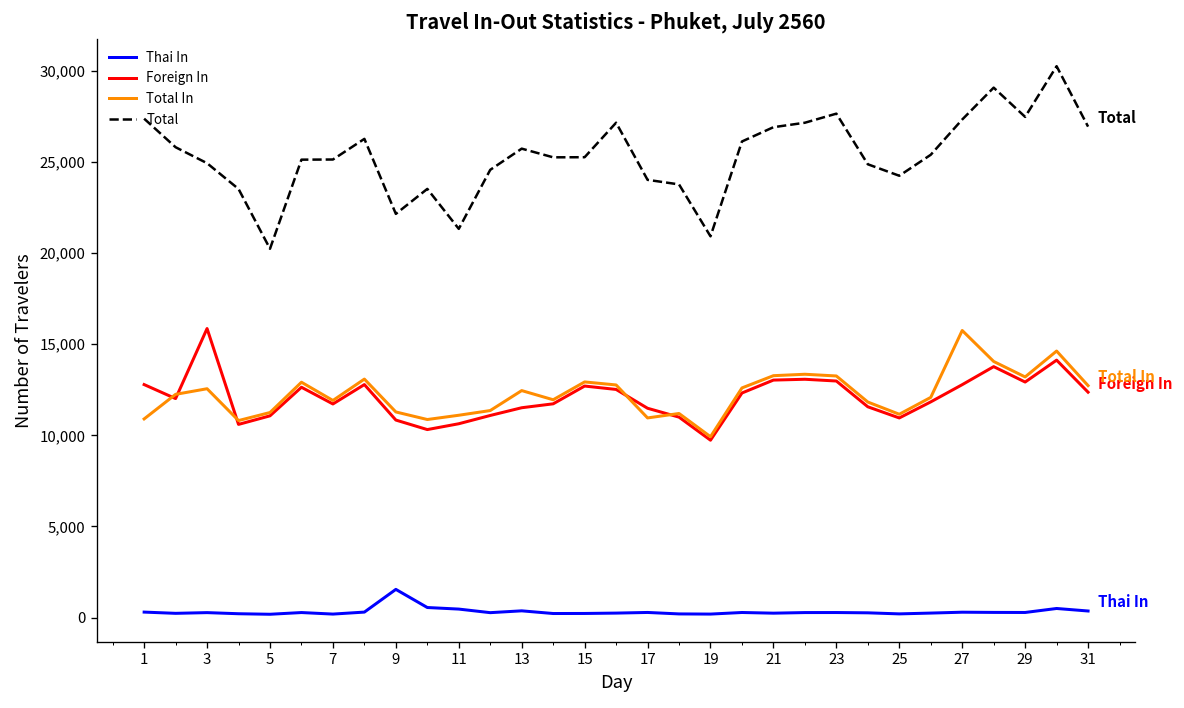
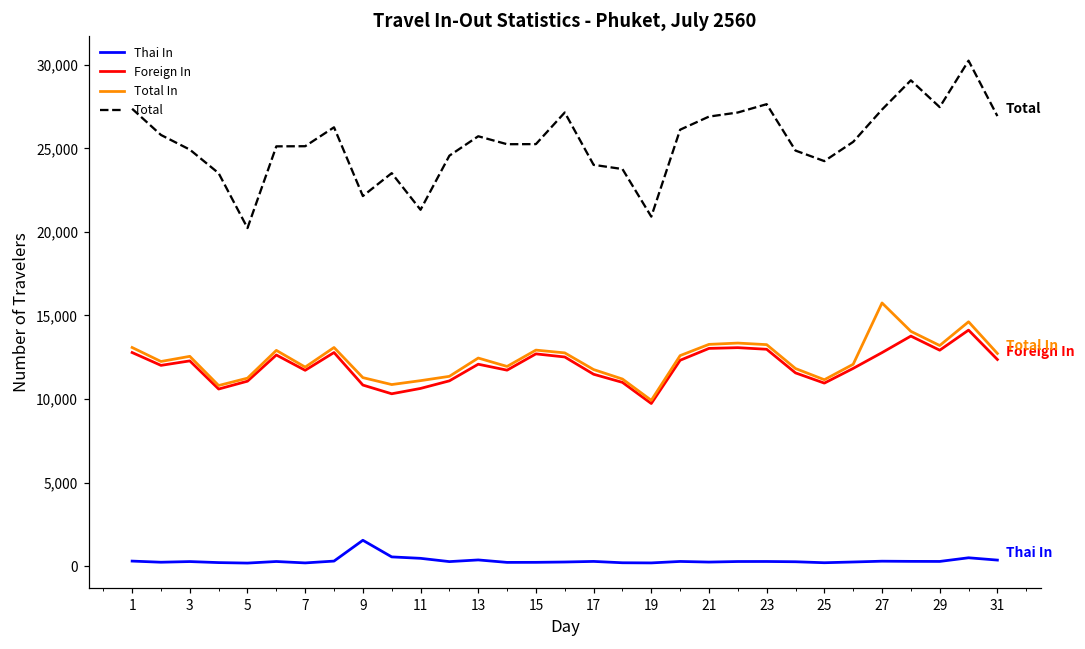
Total In, 1: 10,900 -> 13,100
Foreign In, 3: 15,900 -> 12,300
Foreign In, 13: 11,500 -> 12,100
Total In, 17: 11,000 -> 11,800
